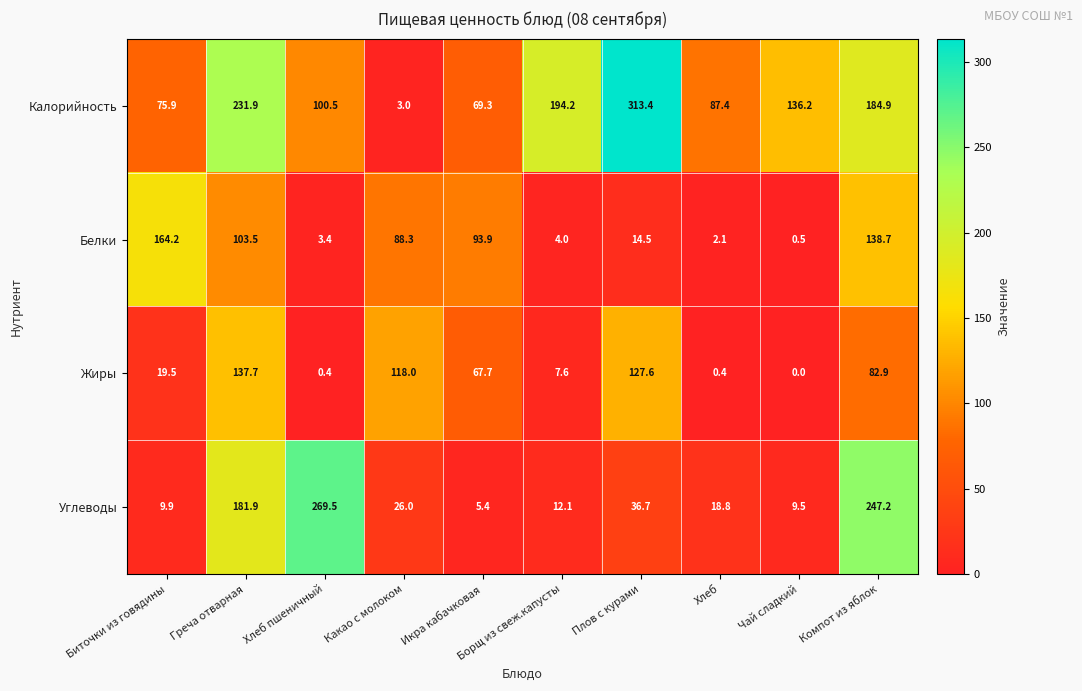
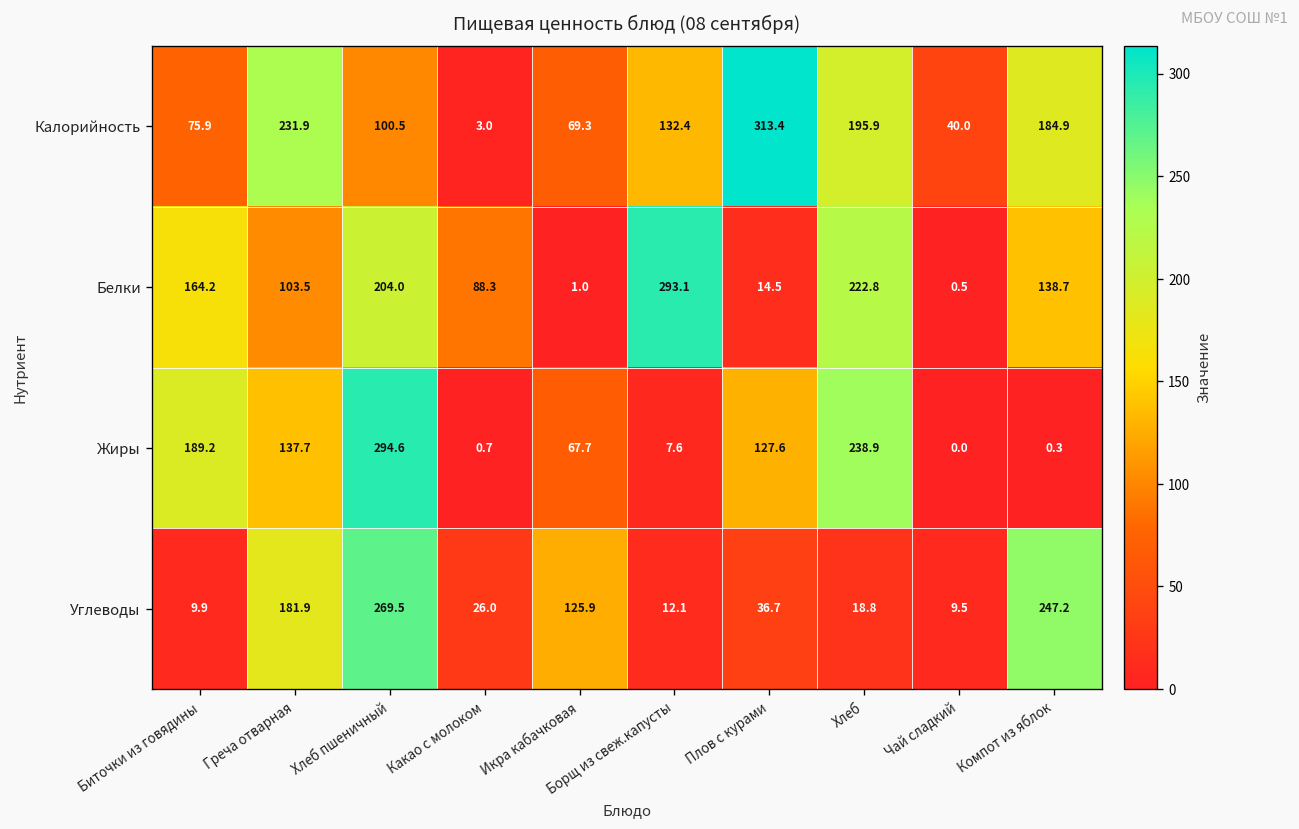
Калорийность, Борщ из свеж.капусты: 194.2 -> 132.4
Калорийность, Хлеб: 87.4 -> 195.9
Калорийность, Чай сладкий: 136.2 -> 40.0
Белки, Хлеб пшеничный: 3.4 -> 204.0
Белки, Икра кабачковая: 93.9 -> 1.0
Белки, Борщ из свеж.капусты: 4.0 -> 293.1
Белки, Хлеб: 2.1 -> 222.8
Жиры, Биточки из говядины: 19.5 -> 189.2
Жиры, Хлеб пшеничный: 0.4 -> 294.6
Жиры, Какао с молоком: 118.0 -> 0.7
Жиры, Хлеб: 0.4 -> 238.9
Жиры, Компот из яблок: 82.9 -> 0.3
Углеводы, Икра кабачковая: 5.4 -> 125.9
